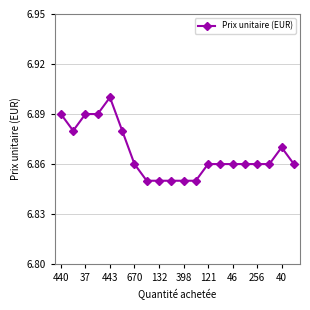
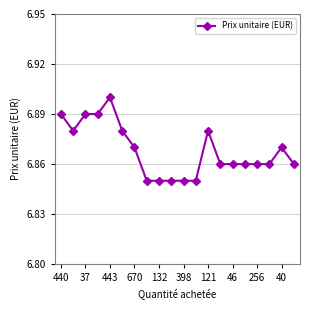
670: 6.86 -> 6.87
121: 6.86 -> 6.88
